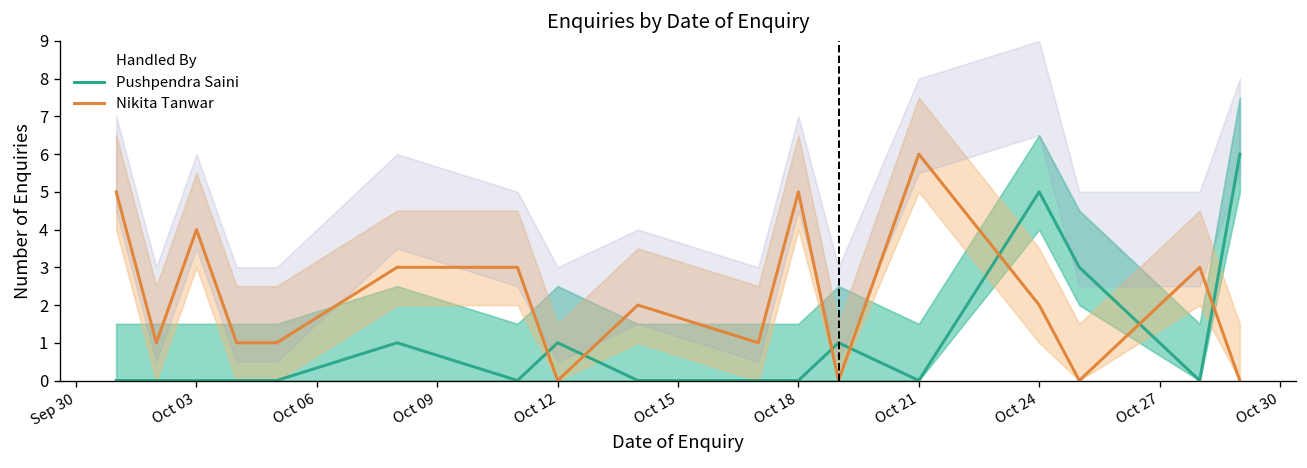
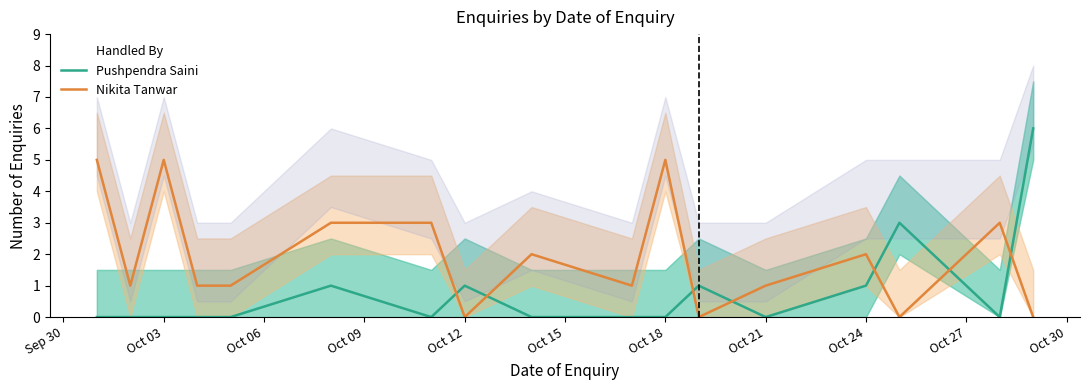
Nikita Tanwar, Oct 03: 4 -> 5
Nikita Tanwar, Oct 21: 6 -> 1
Pushpendra Saini, Oct 24: 5 -> 1
